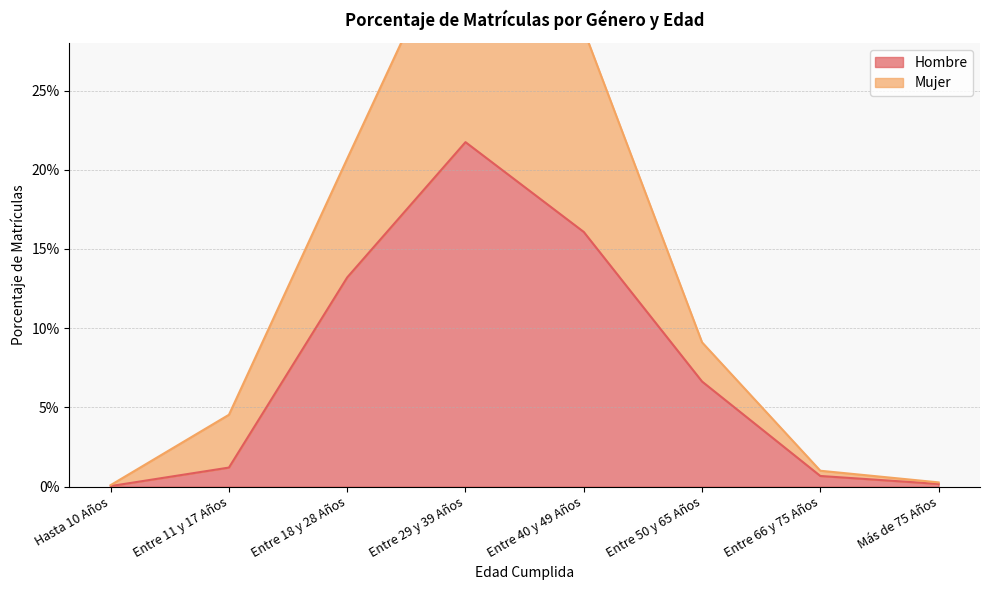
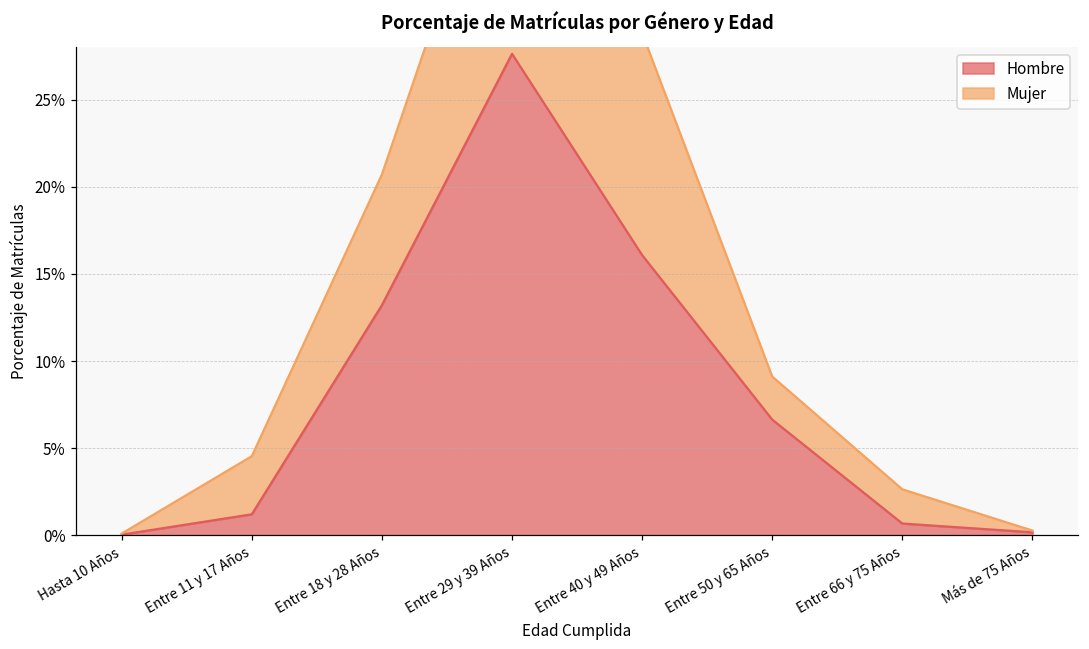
Hombre, Entre 29 y 39 Años: 21.7% -> 27.6%
Mujer, Entre 66 y 75 Años: 0.3% -> 2.0%
